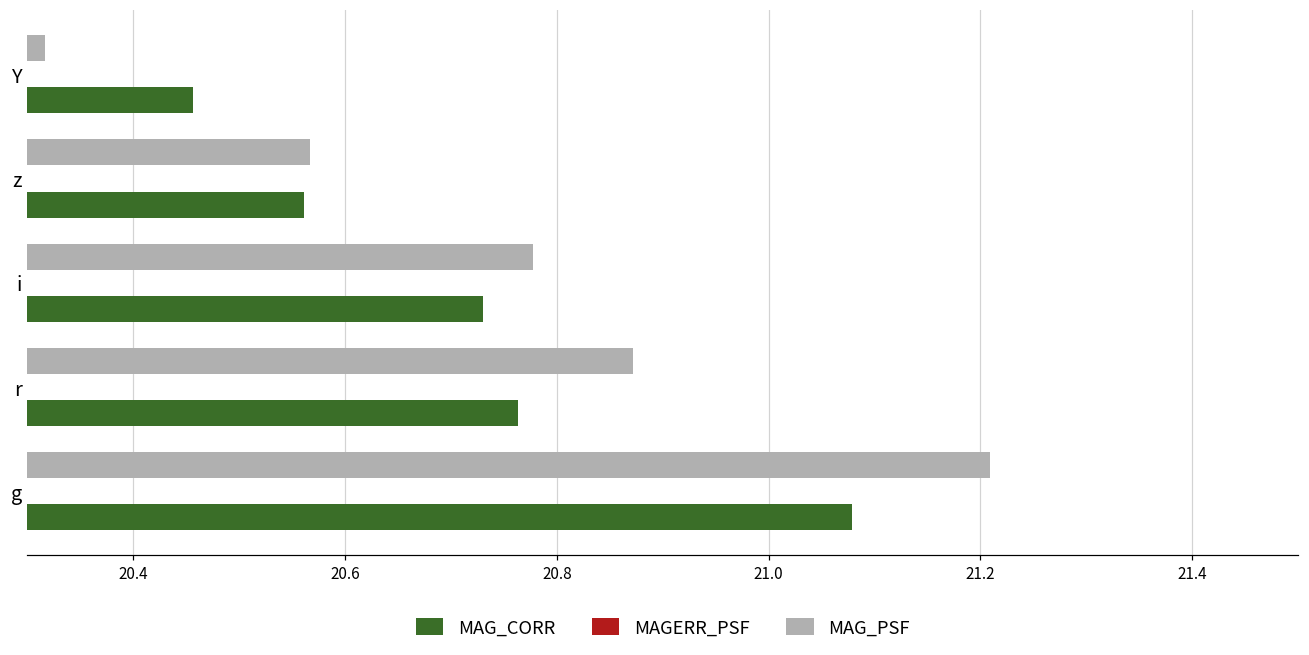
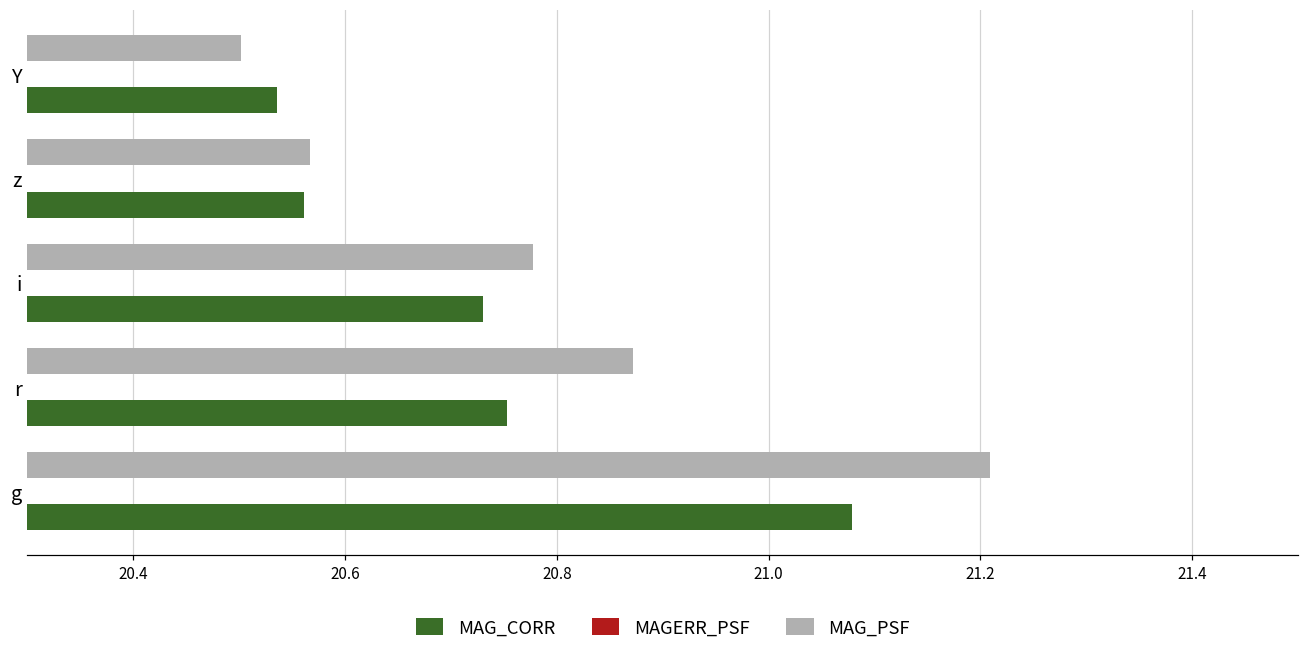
MAG_PSF, Y: 20.32 -> 20.50
MAG_CORR, Y: 20.46 -> 20.54
MAG_CORR, r: 20.76 -> 20.75
